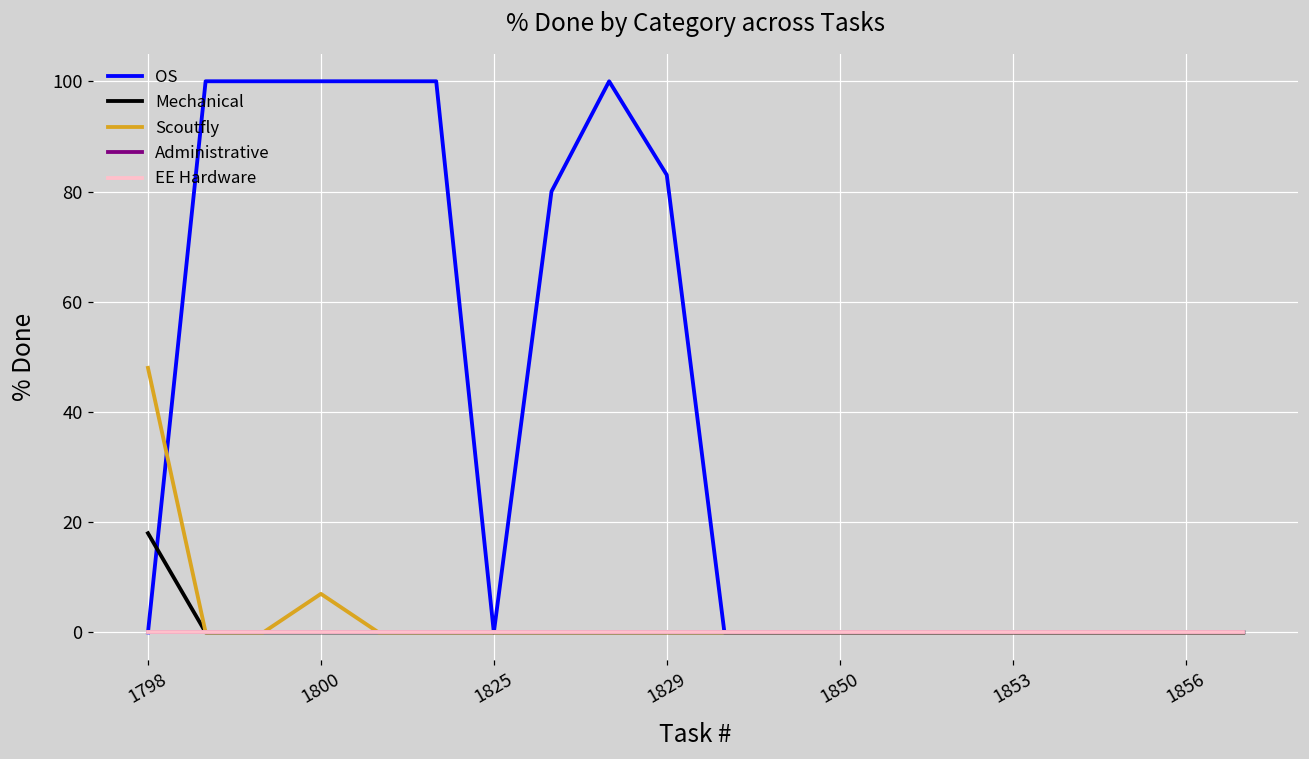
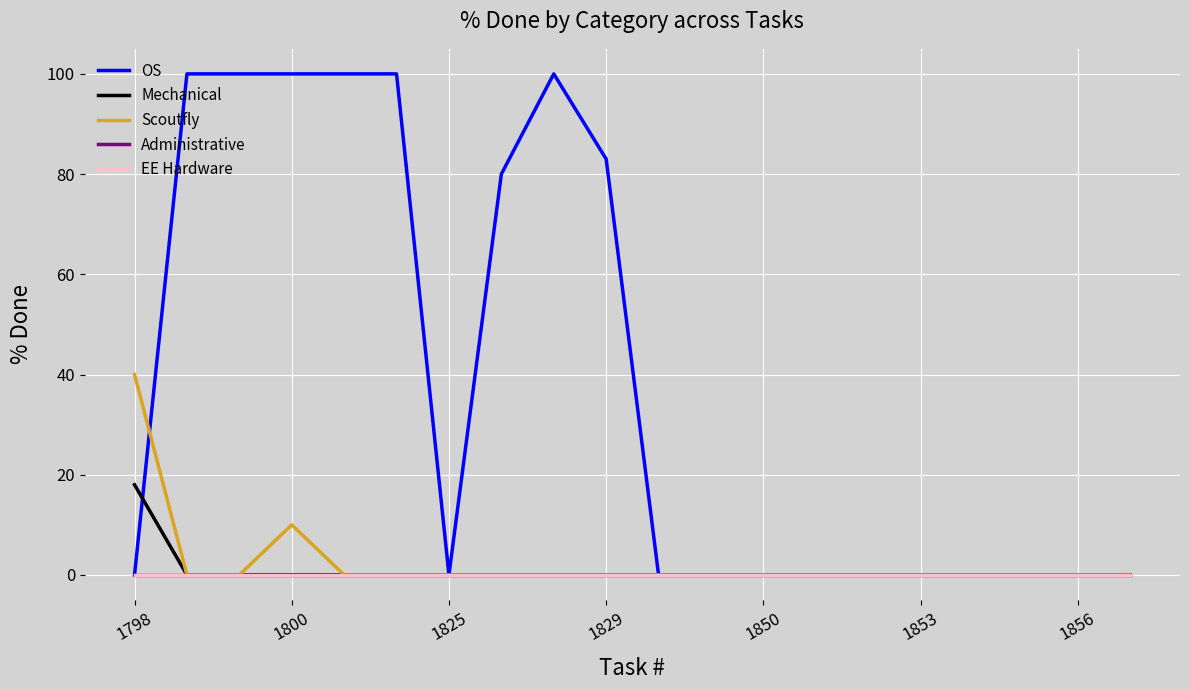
Scoutfly, 1798: 48 -> 40
Scoutfly, 1800: 7 -> 10
